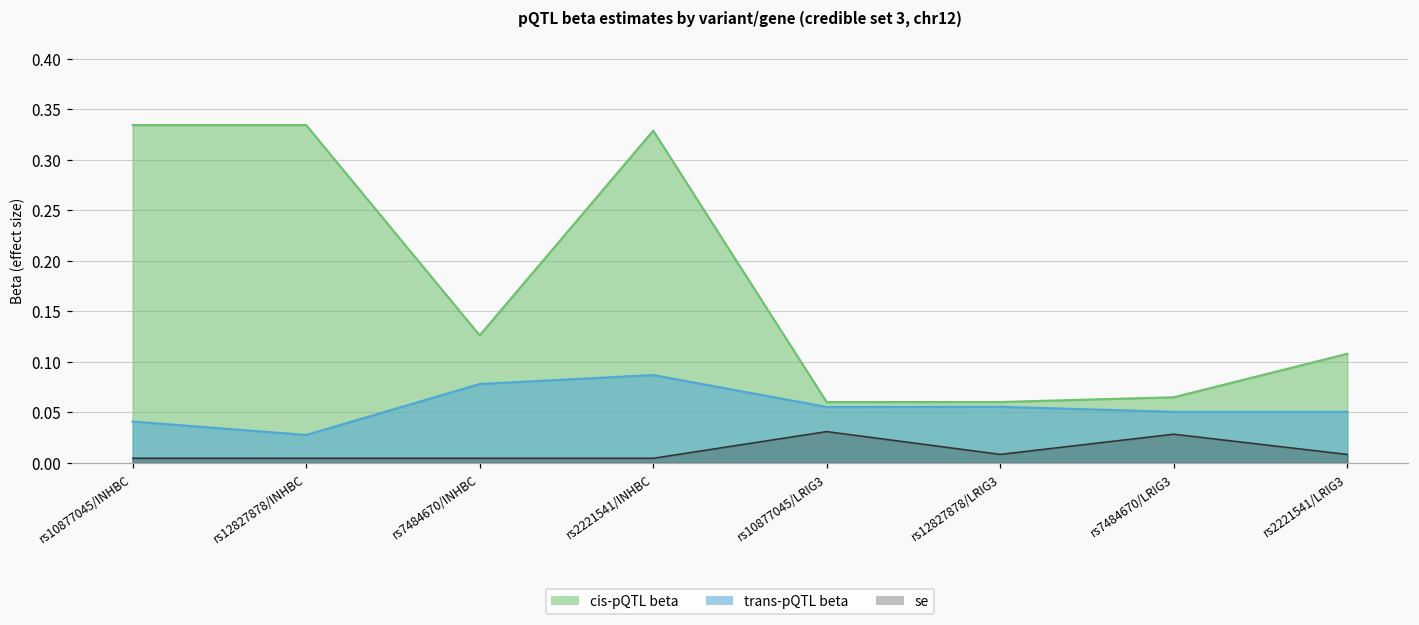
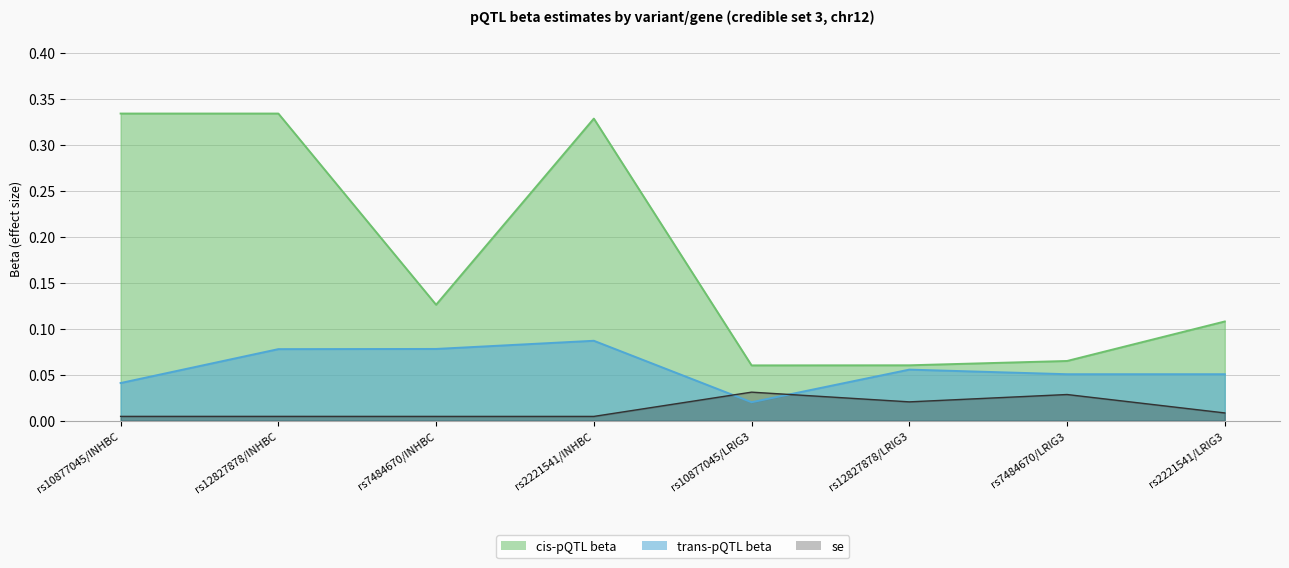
trans-pQTL beta, rs12827878/INHBC: 0.03 -> 0.08
trans-pQTL beta, rs10877045/LRIG3: 0.06 -> 0.02
se, rs12827878/LRIG3: 0.01 -> 0.02
